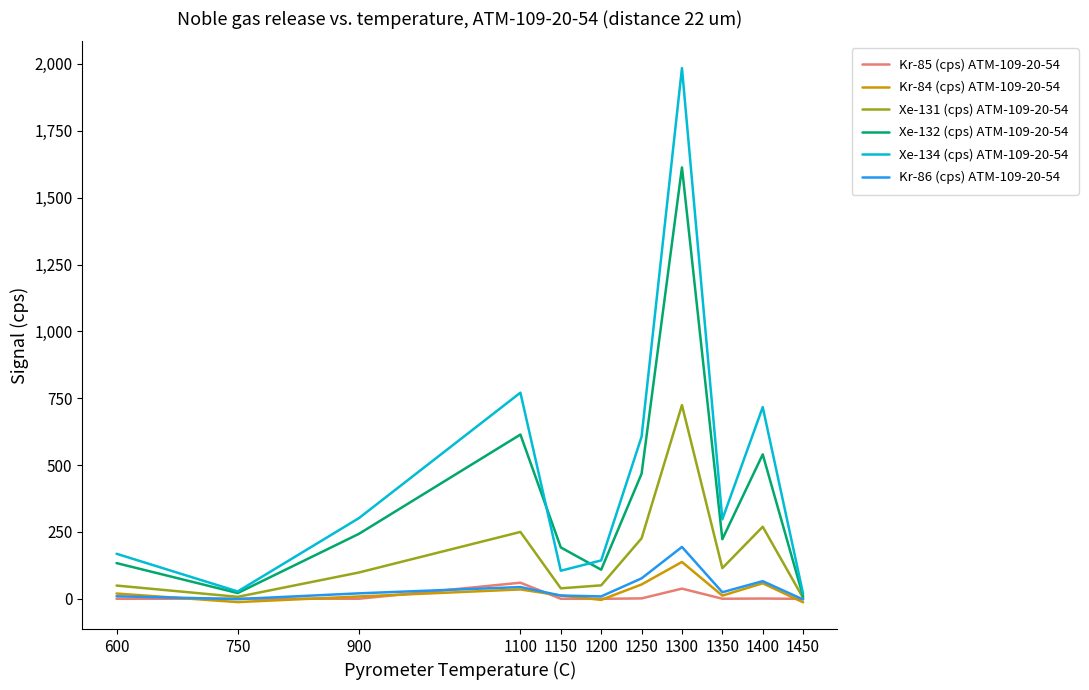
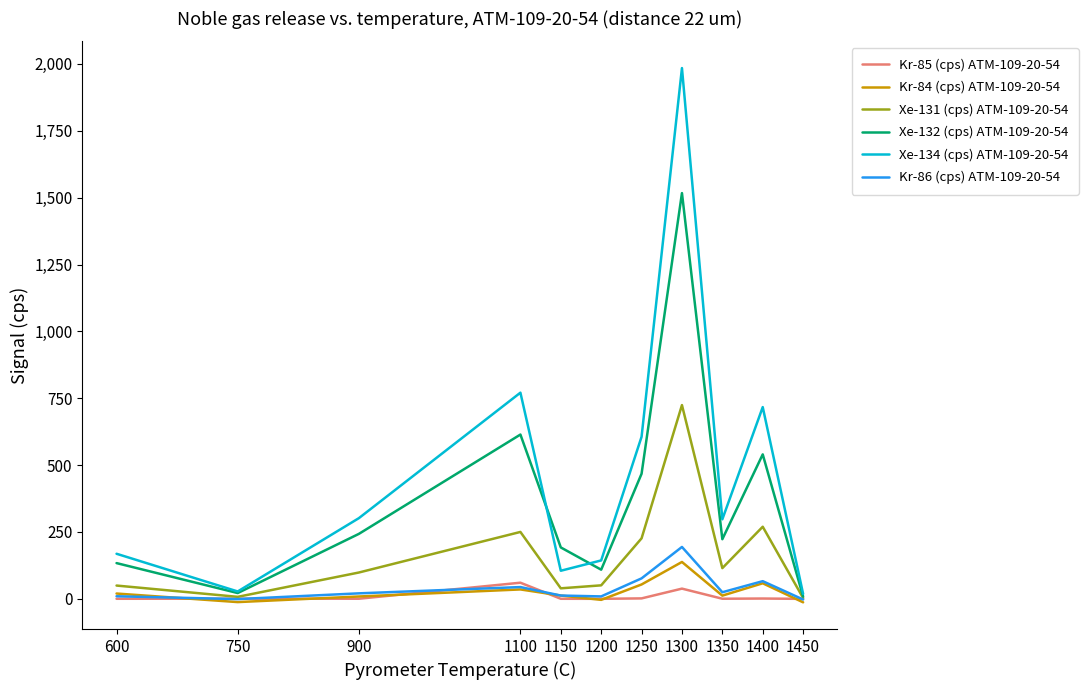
Xe-132 (cps) ATM-109-20-54, 1300: 1,610 -> 1,520
